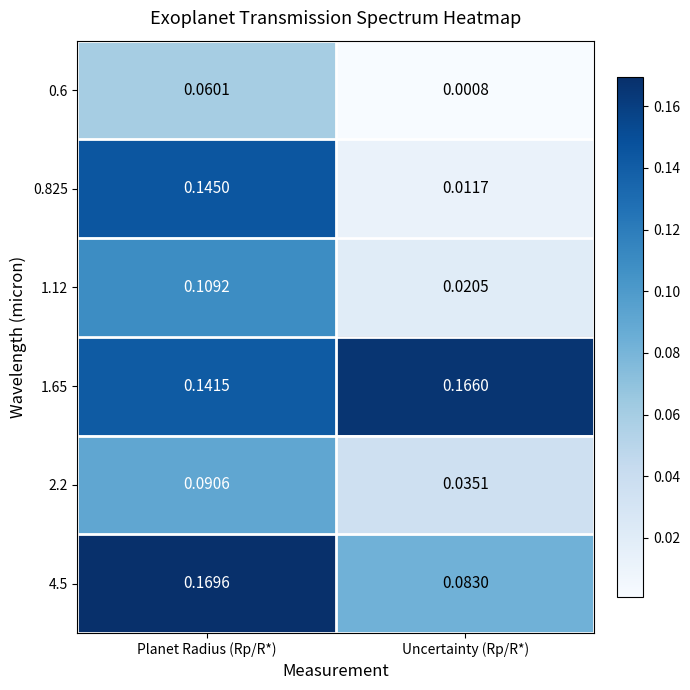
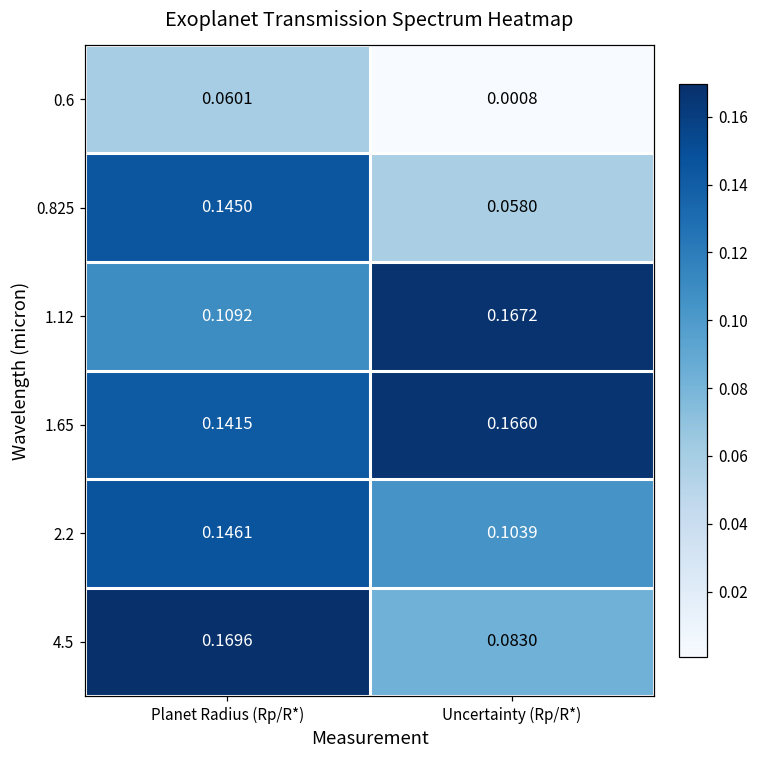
0.825, Uncertainty (Rp/R*): 0.0117 -> 0.0580
1.12, Uncertainty (Rp/R*): 0.0205 -> 0.1672
2.2, Planet Radius (Rp/R*): 0.0906 -> 0.1461
2.2, Uncertainty (Rp/R*): 0.0351 -> 0.1039
